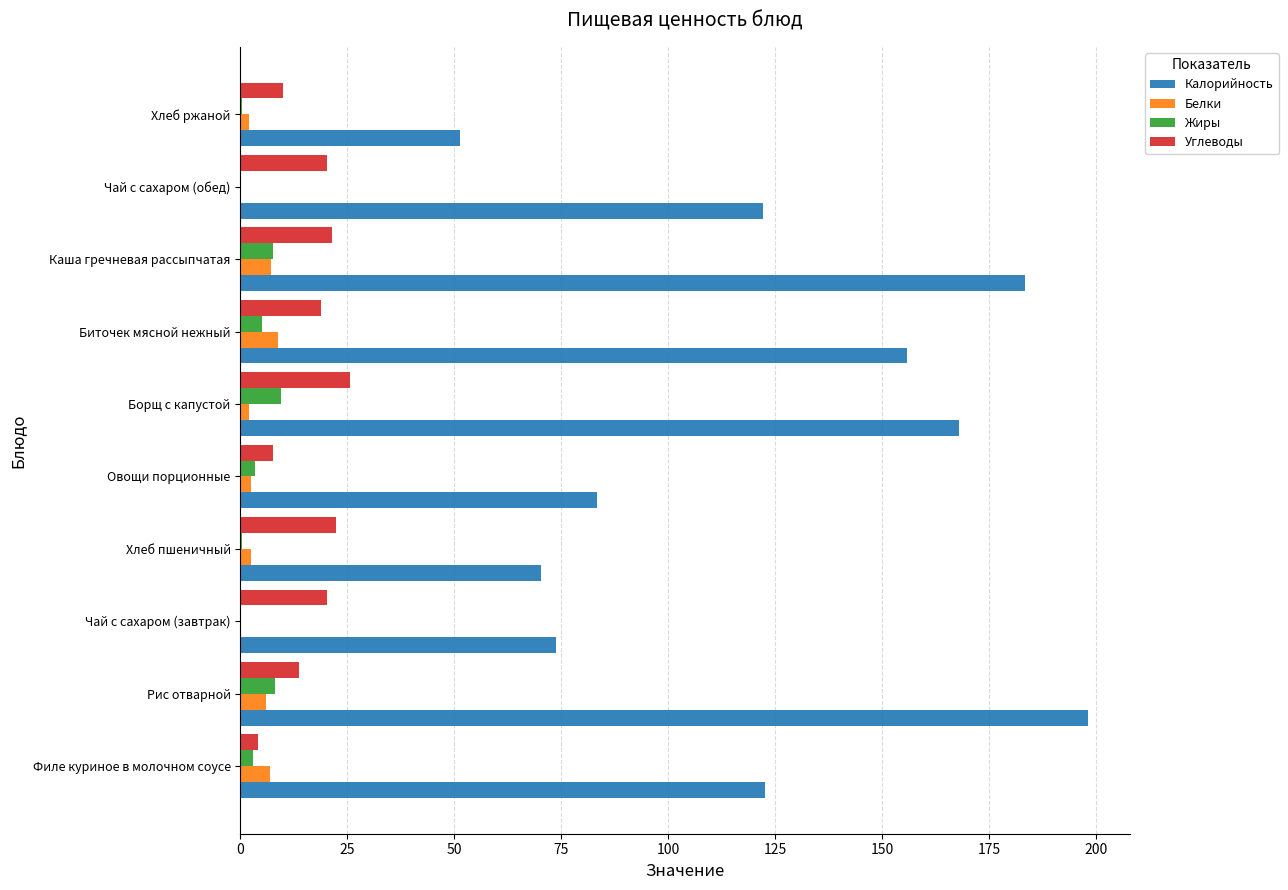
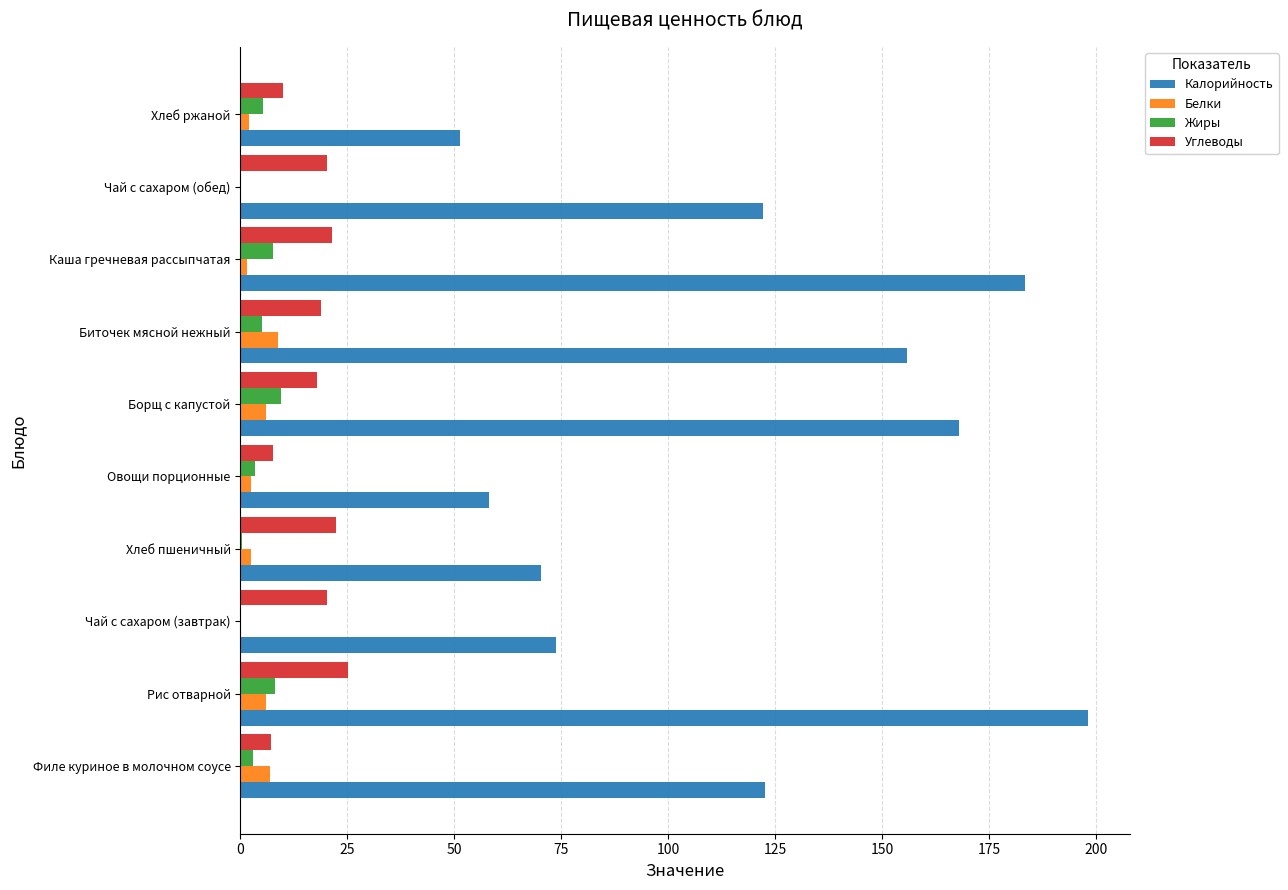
Жиры, Хлеб ржаной: 0 -> 5
Белки, Каша гречневая рассыпчатая: 7 -> 2
Углеводы, Борщ с капустой: 26 -> 18
Белки, Борщ с капустой: 2 -> 6
Калорийность, Овощи порционные: 83 -> 58
Углеводы, Рис отварной: 14 -> 25
Углеводы, Филе куриное в молочном соусе: 4 -> 7
